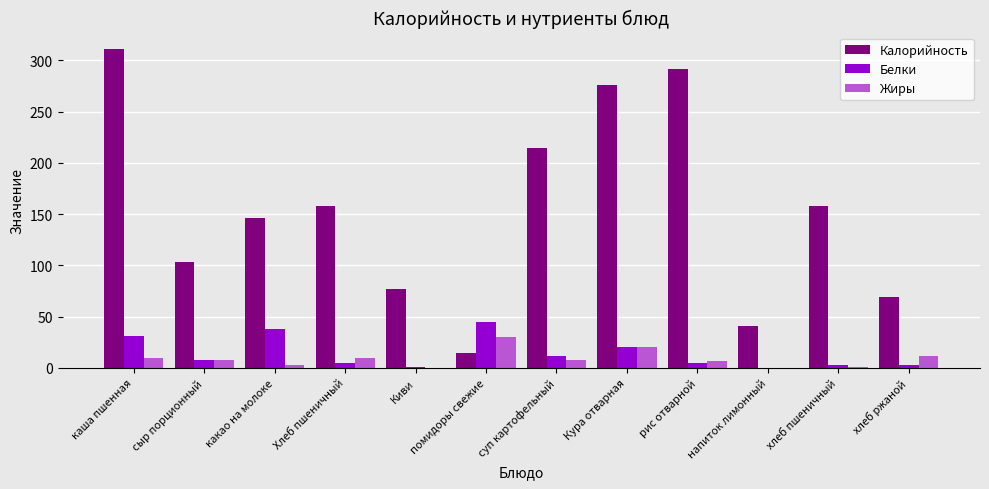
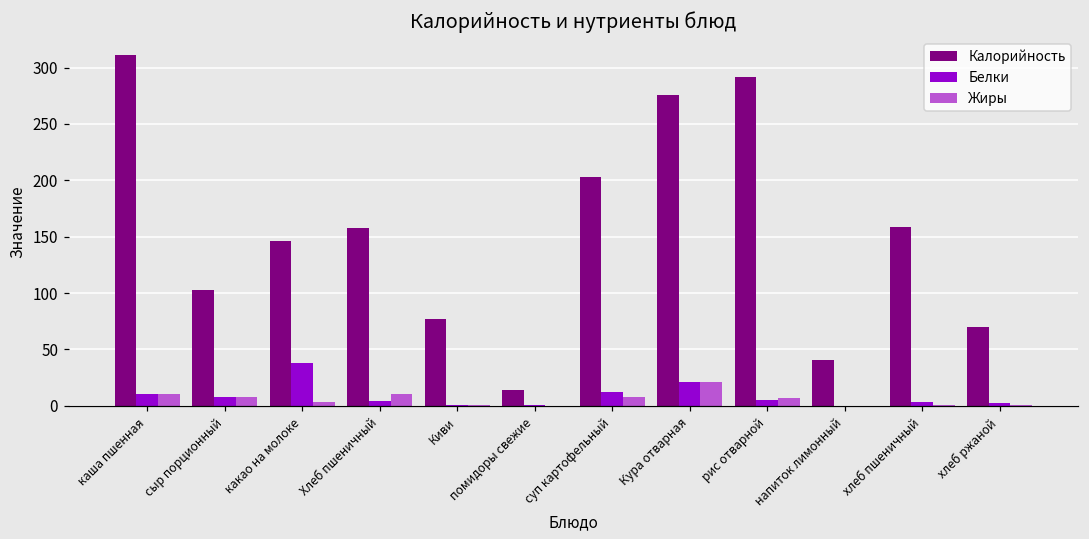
Белки, каша пшенная: 31 -> 11
Белки, помидоры свежие: 45 -> 1
Жиры, помидоры свежие: 30 -> 0
Калорийность, суп картофельный: 215 -> 203
Жиры, хлеб ржаной: 11 -> 1
